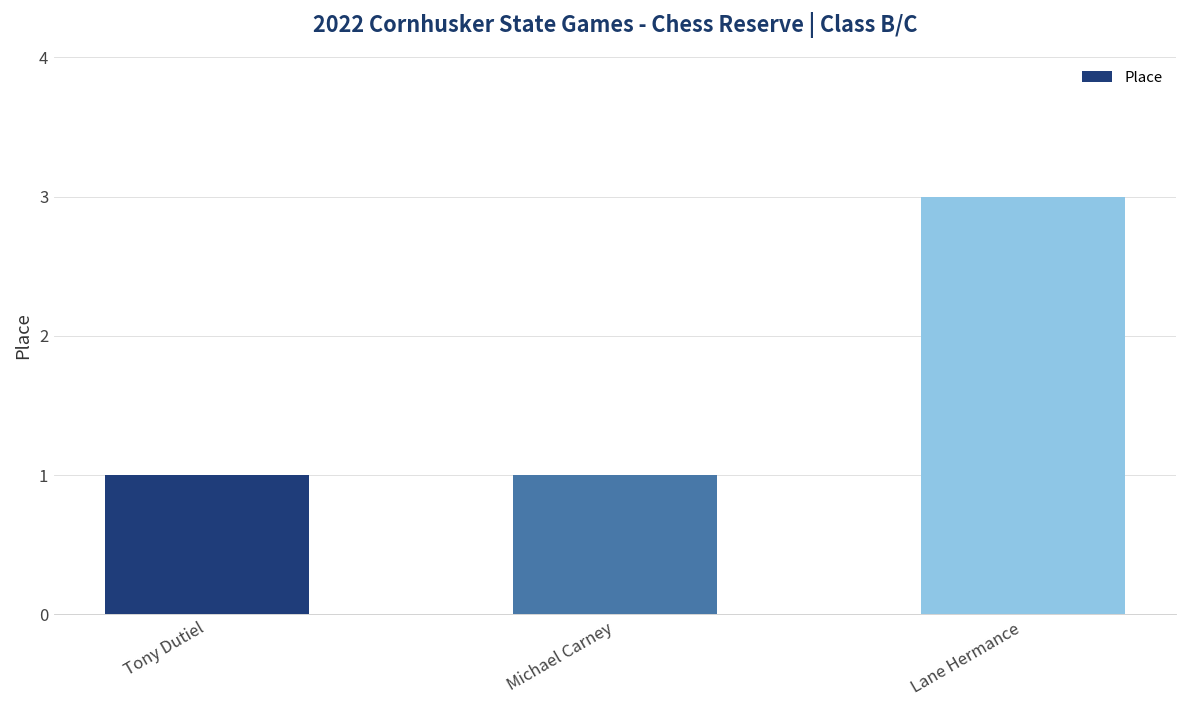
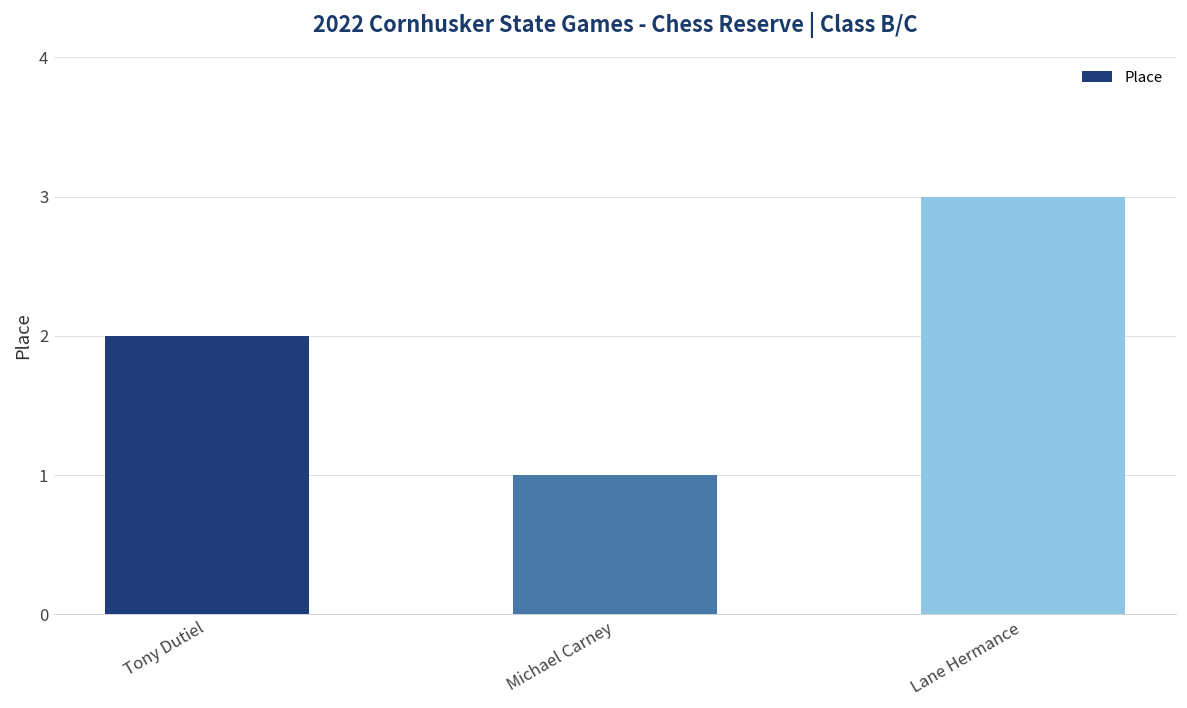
Tony Dutiel: 1 -> 2
